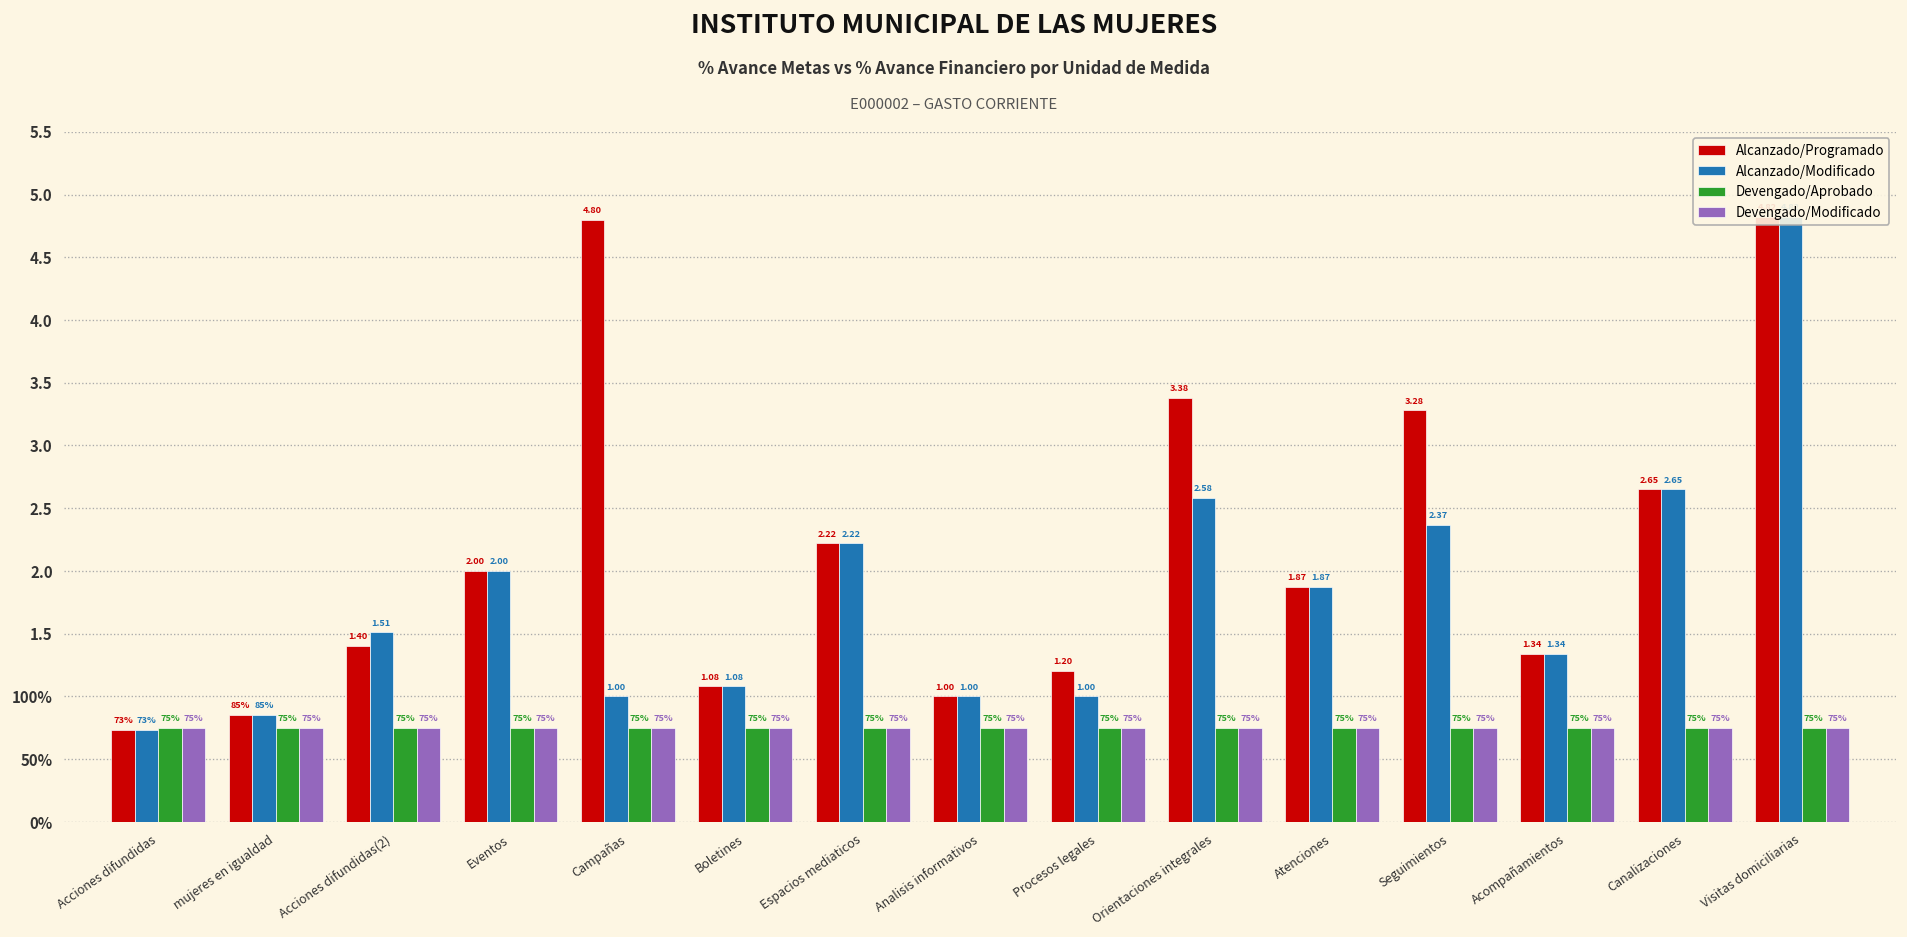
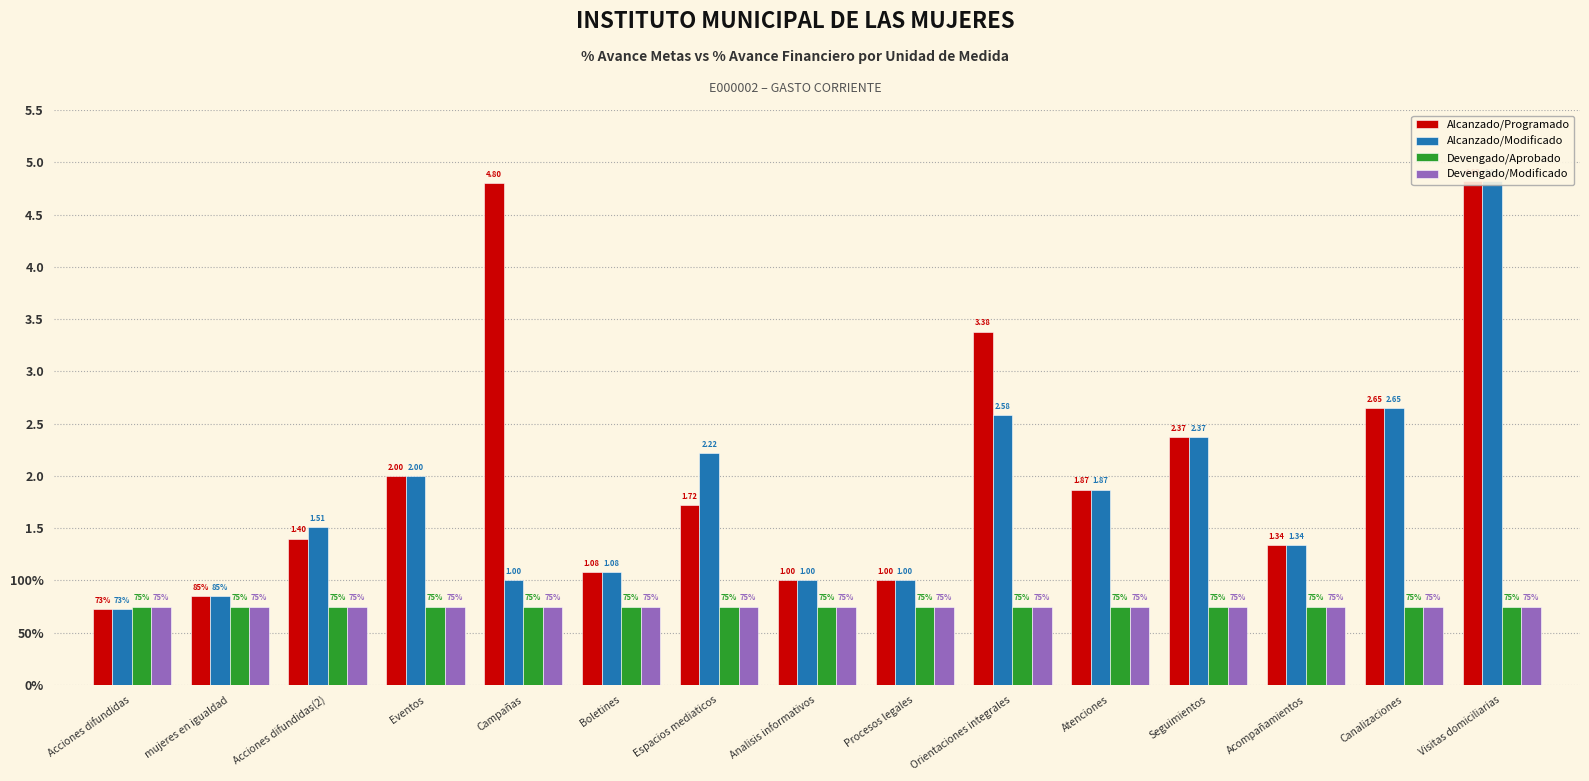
Alcanzado/Programado, Espacios mediaticos: 2.22 -> 1.72
Alcanzado/Programado, Procesos legales: 1.20 -> 1.00
Alcanzado/Programado, Seguimientos: 3.28 -> 2.37
